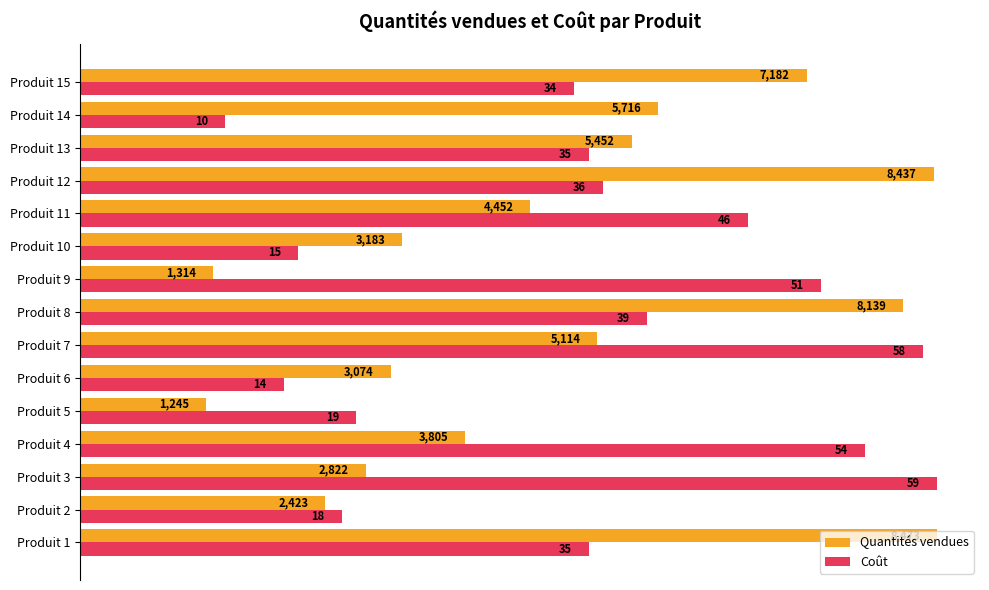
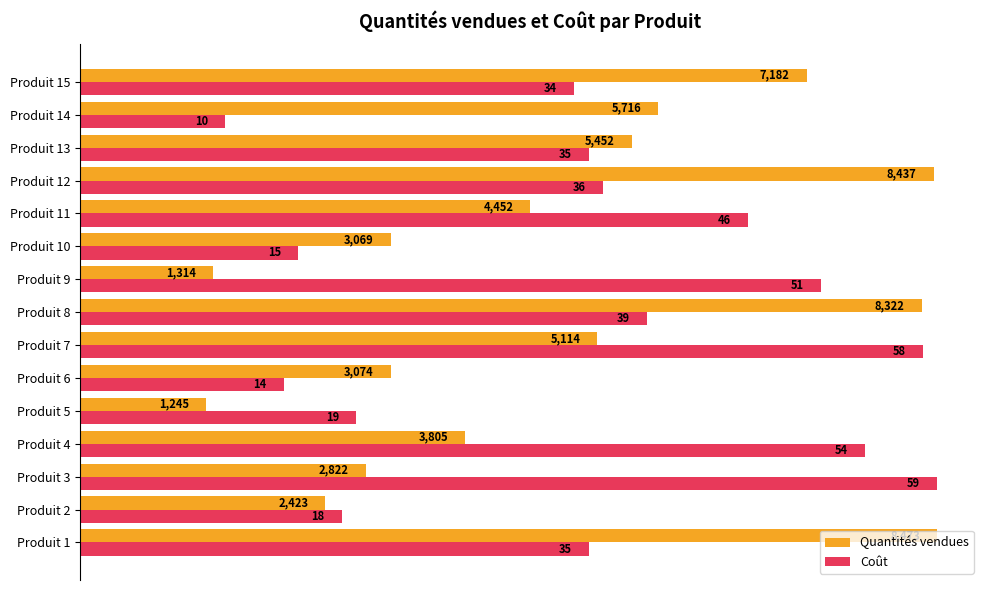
Quantités vendues, Produit 10: 3,183 -> 3,069
Quantités vendues, Produit 8: 8,139 -> 8,322
